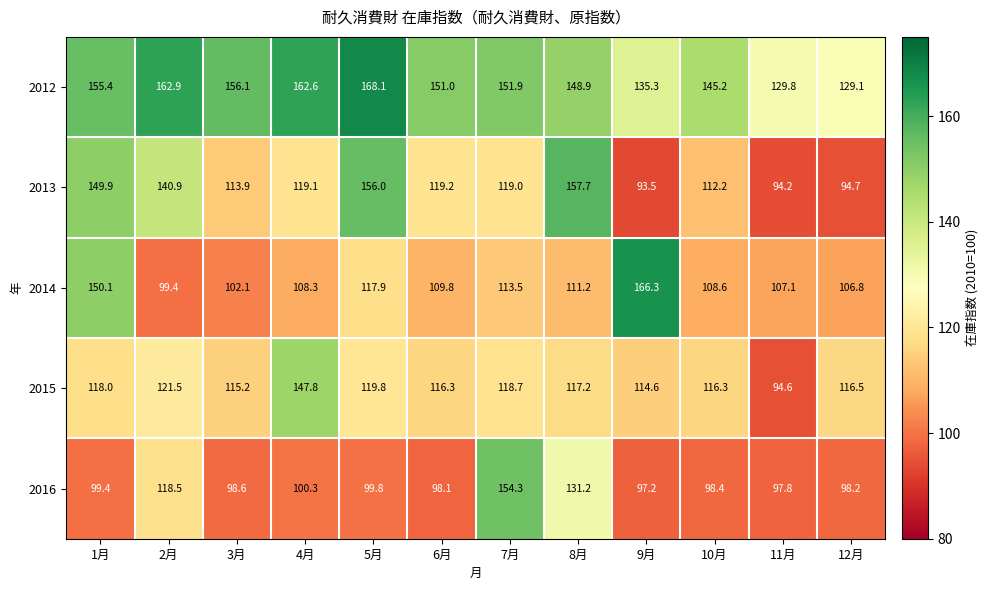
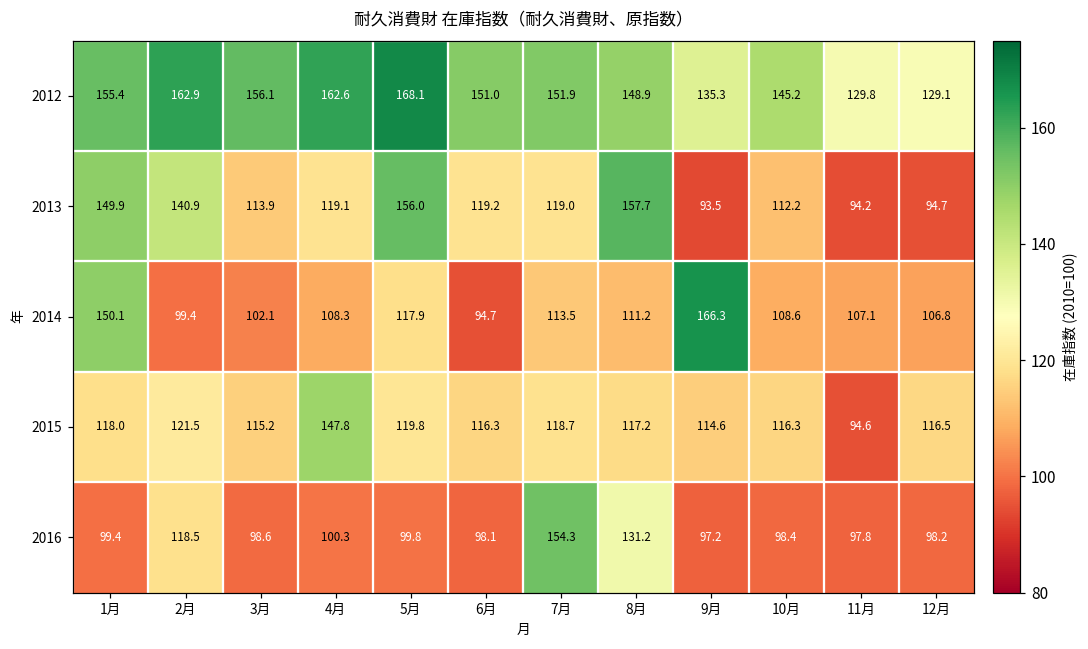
2014, 6月: 109.8 -> 94.7
